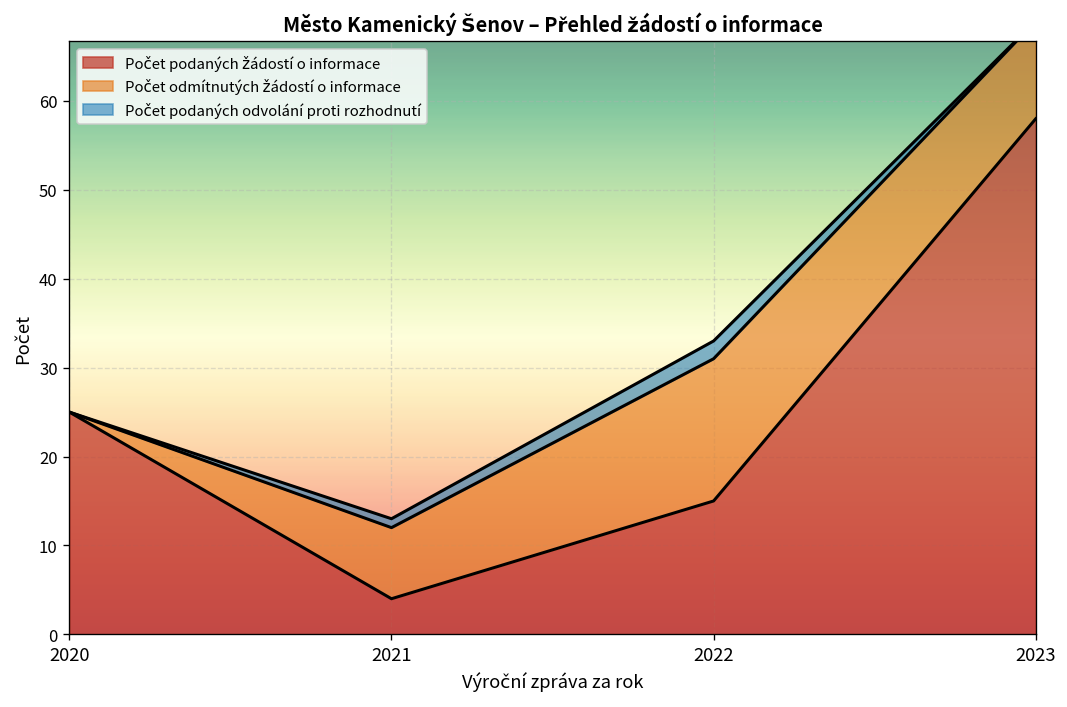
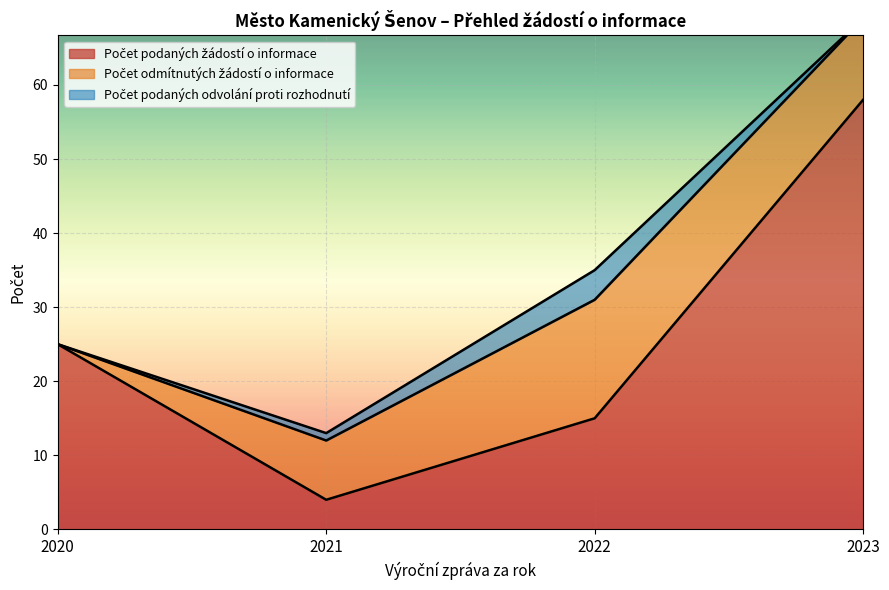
Počet podaných odvolání proti rozhodnutí, 2022: 2 -> 4
